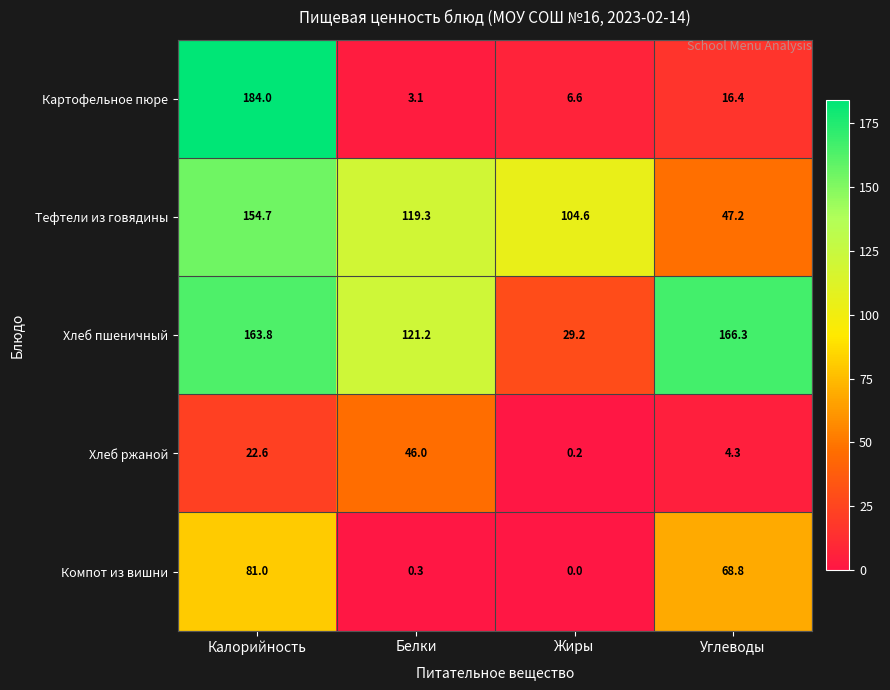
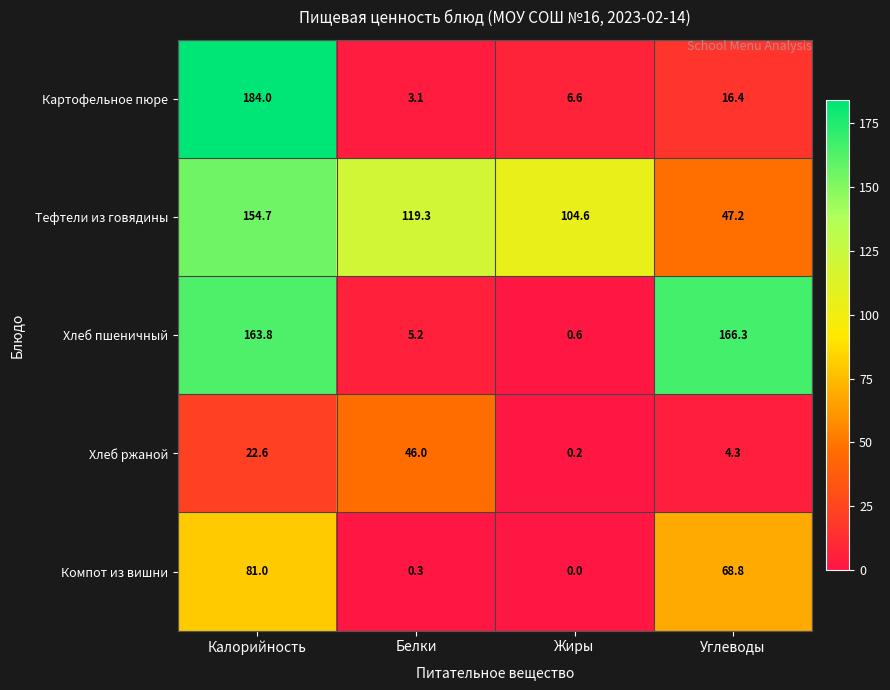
Хлеб пшеничный, Белки: 121.2 -> 5.2
Хлеб пшеничный, Жиры: 29.2 -> 0.6
